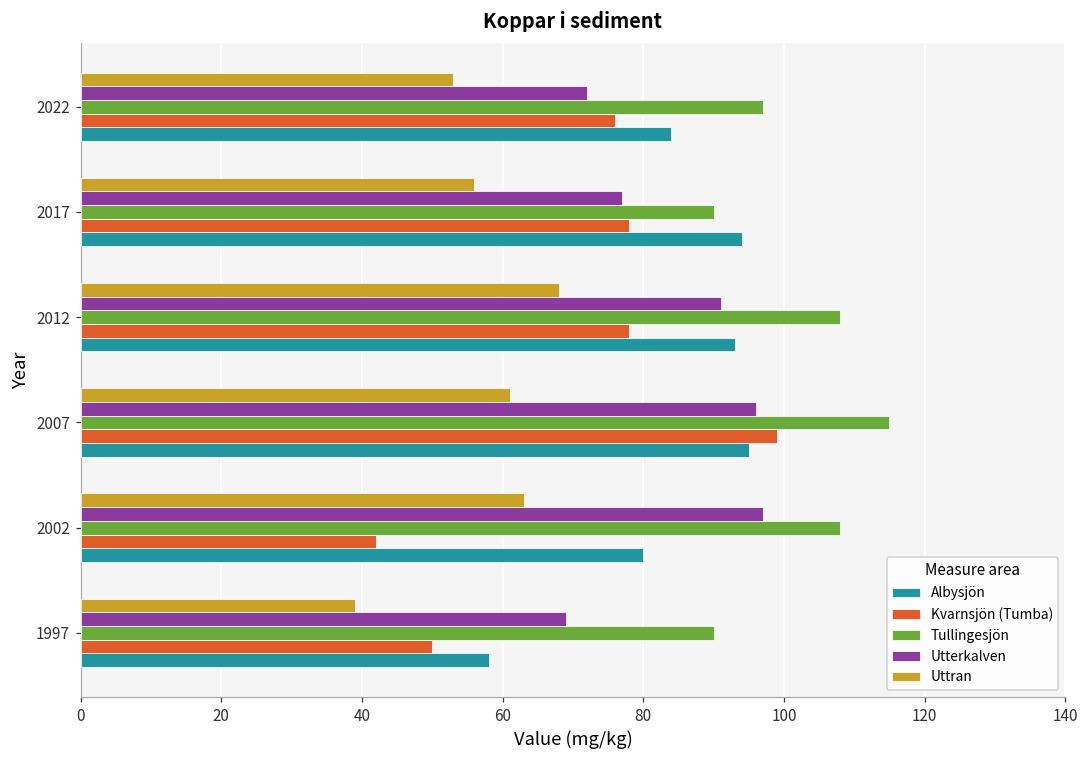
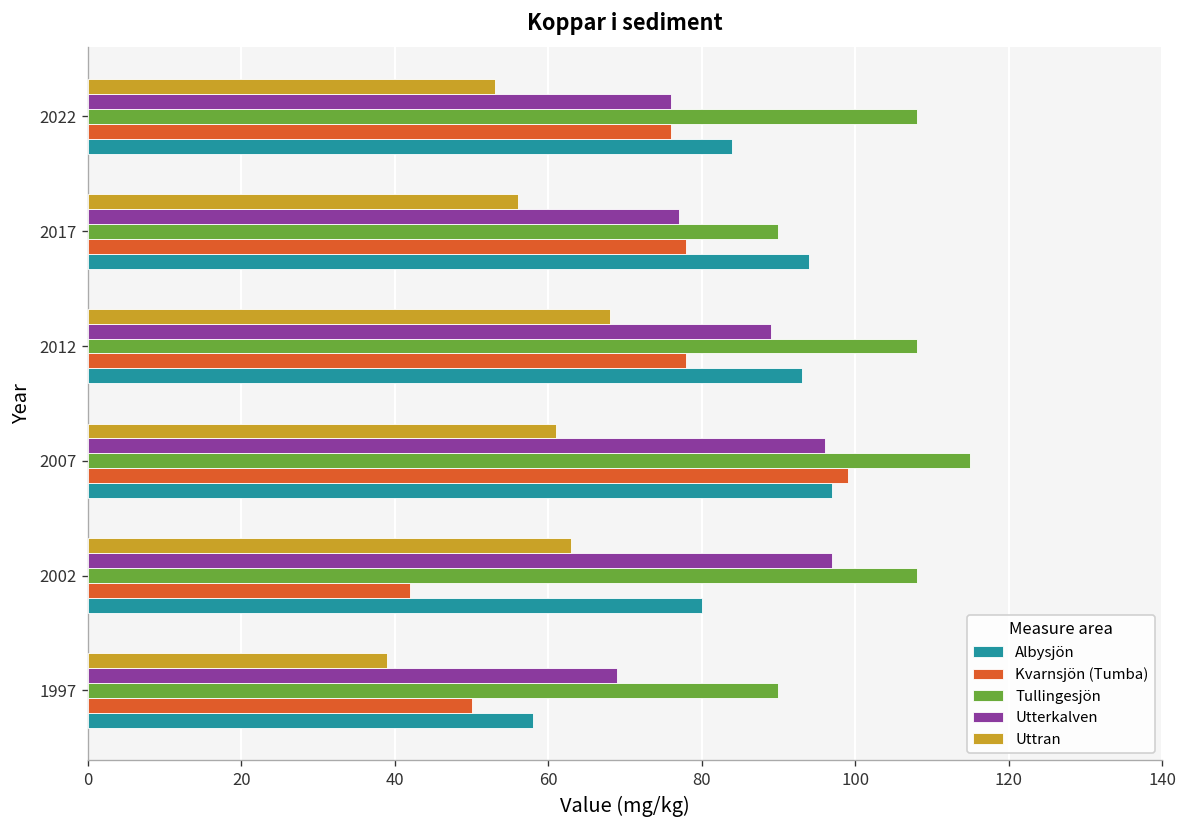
Utterkalven, 2022: 72 -> 76
Tullingesjön, 2022: 97 -> 108
Utterkalven, 2012: 91 -> 89
Albysjön, 2007: 95 -> 97
